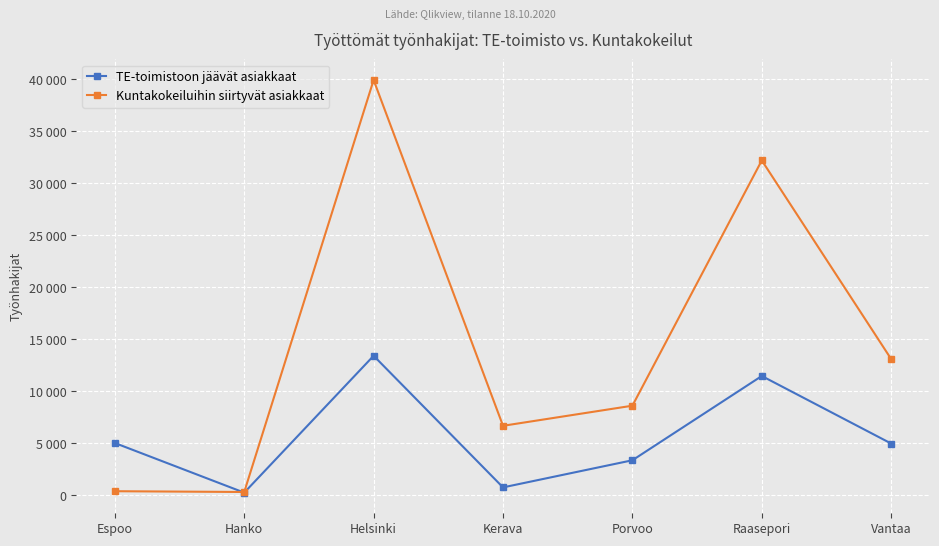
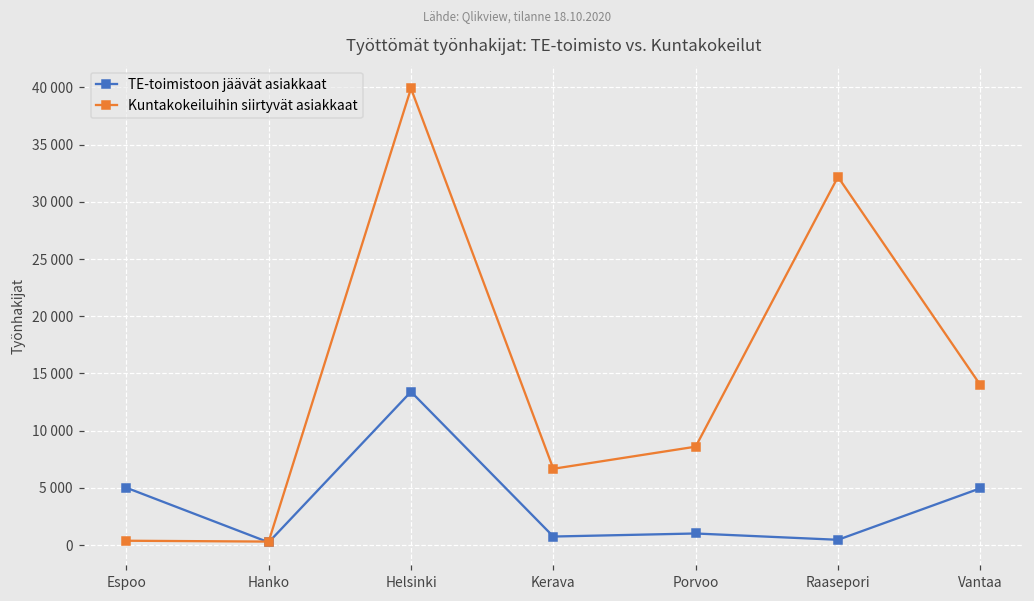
TE-toimistoon jäävät asiakkaat, Porvoo: 3400 -> 1000
TE-toimistoon jäävät asiakkaat, Raasepori: 11500 -> 500
Kuntakokeiluihin siirtyvät asiakkaat, Vantaa: 13100 -> 14000
